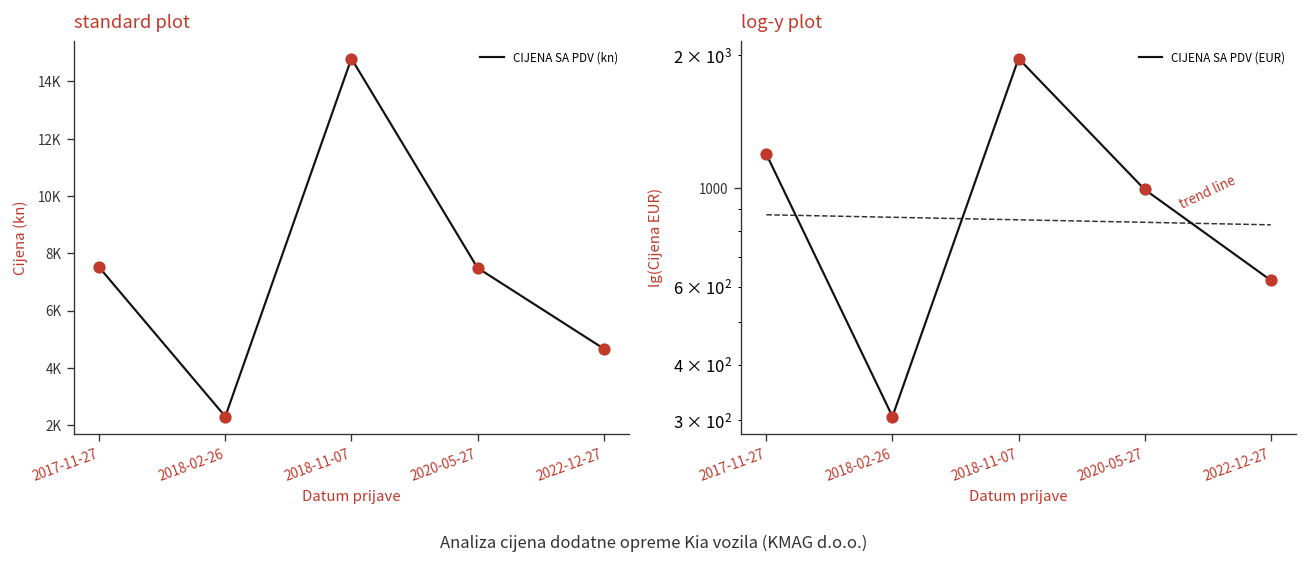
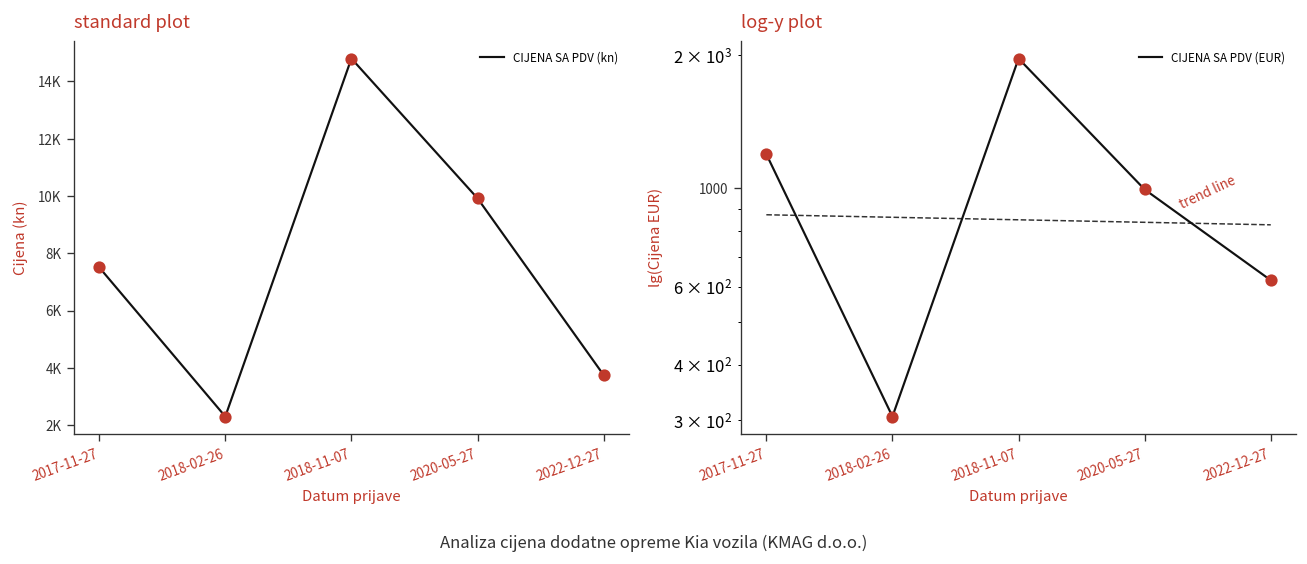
standard plot, 2020-05-27: 7500 -> 9900
standard plot, 2022-12-27: 4700 -> 3700
